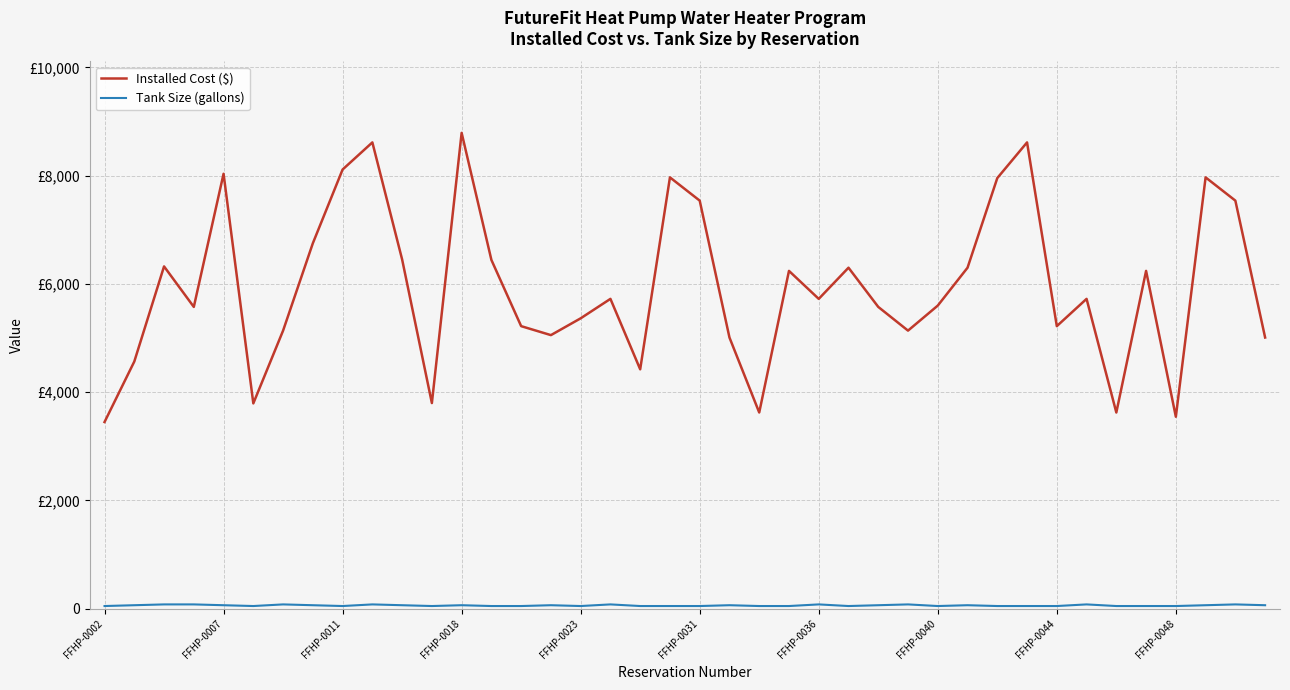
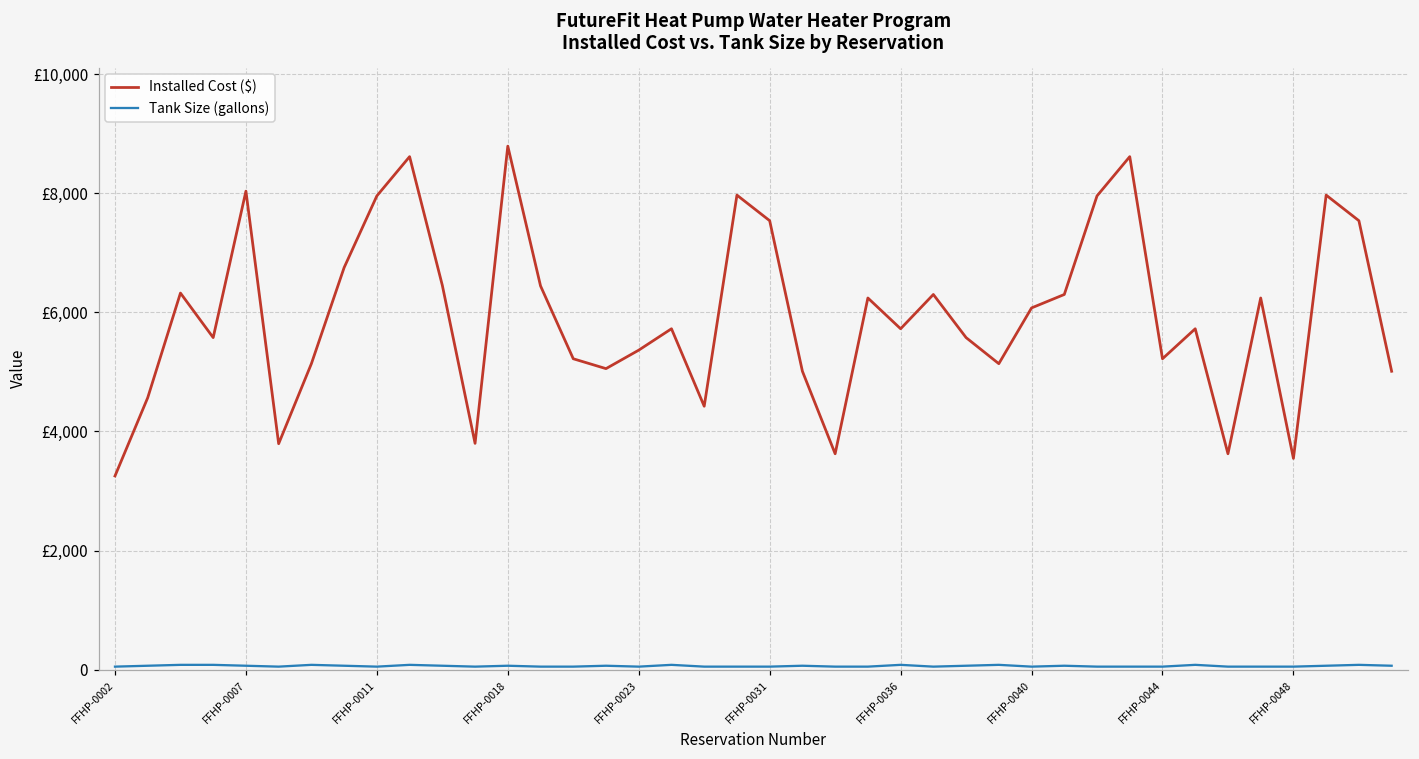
Installed Cost ($), FFHP-0002: £3,400 -> £3,300
Installed Cost ($), FFHP-0011: £8,100 -> £8,000
Installed Cost ($), FFHP-0040: £5,600 -> £6,100
